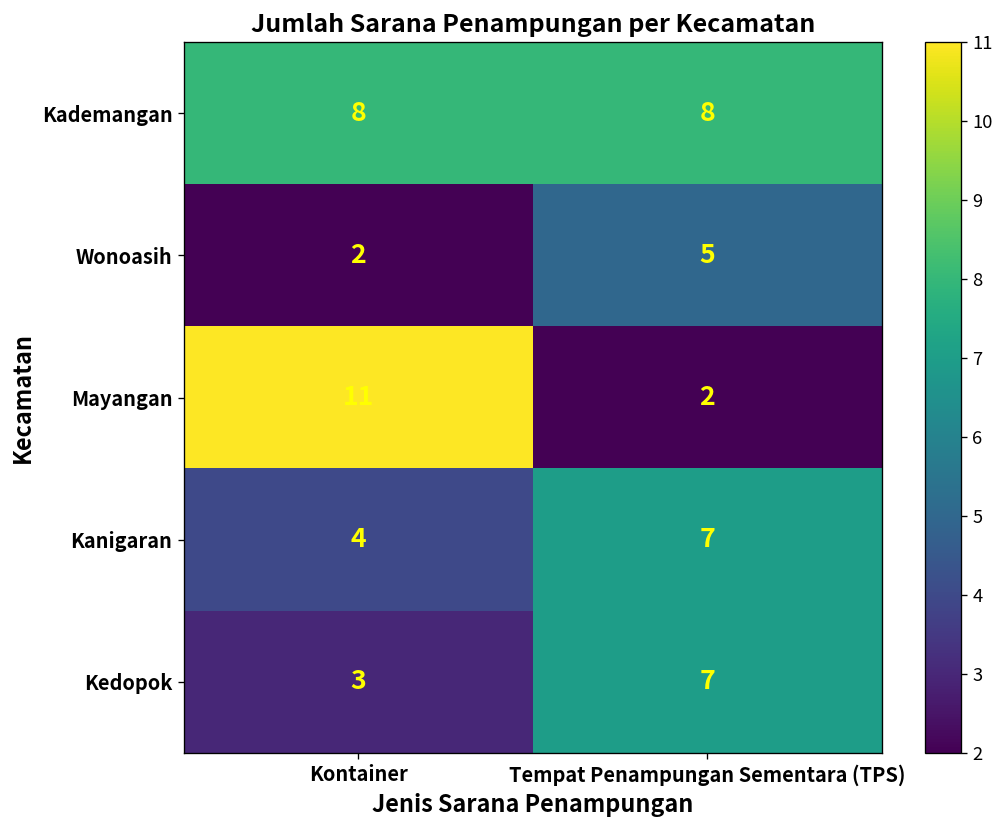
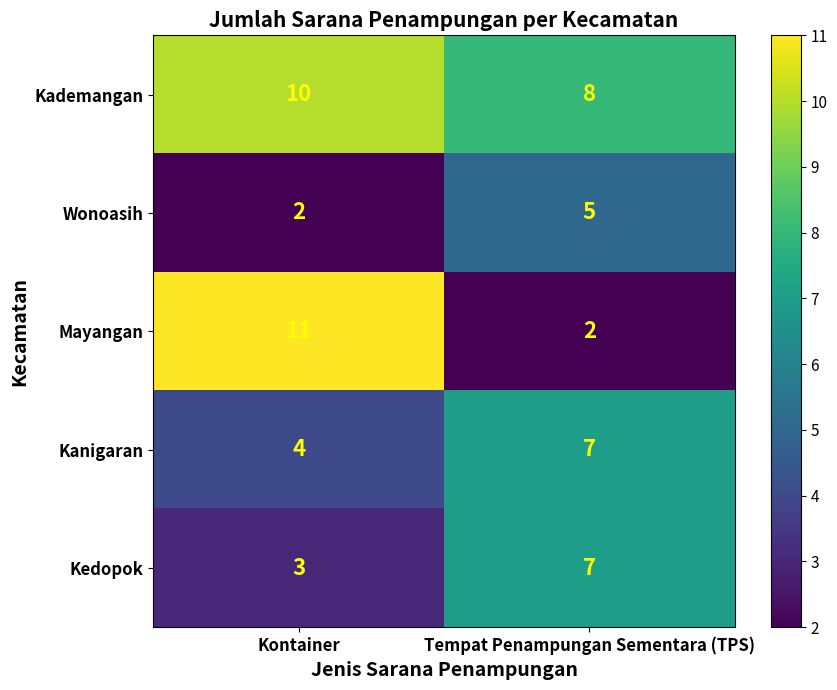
Kademangan, Kontainer: 8 -> 10
